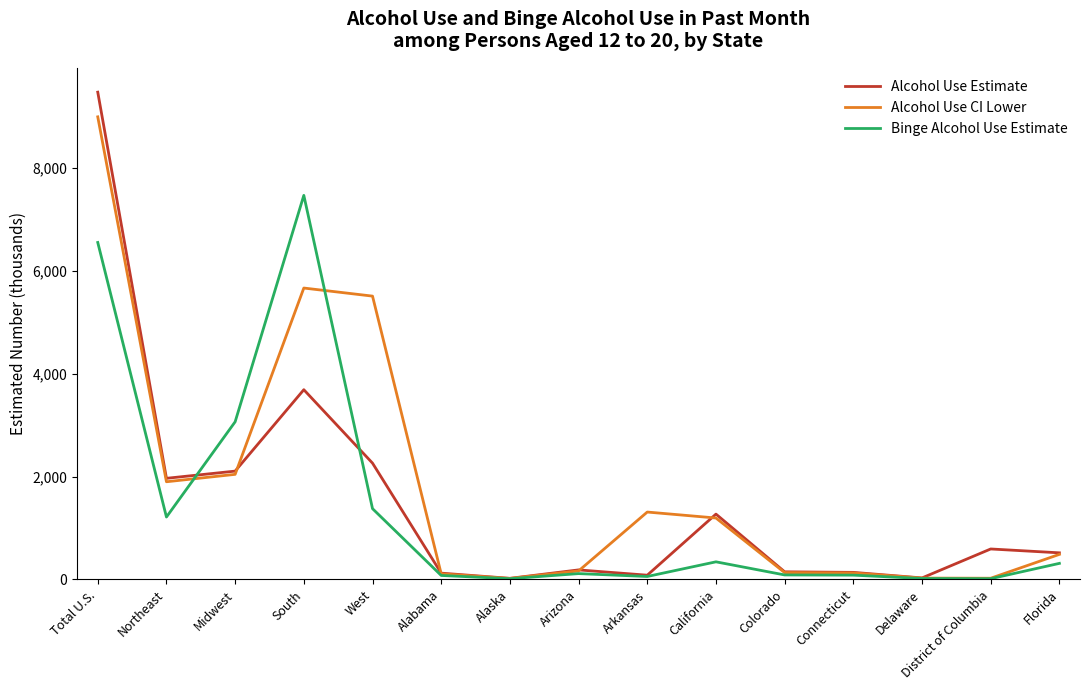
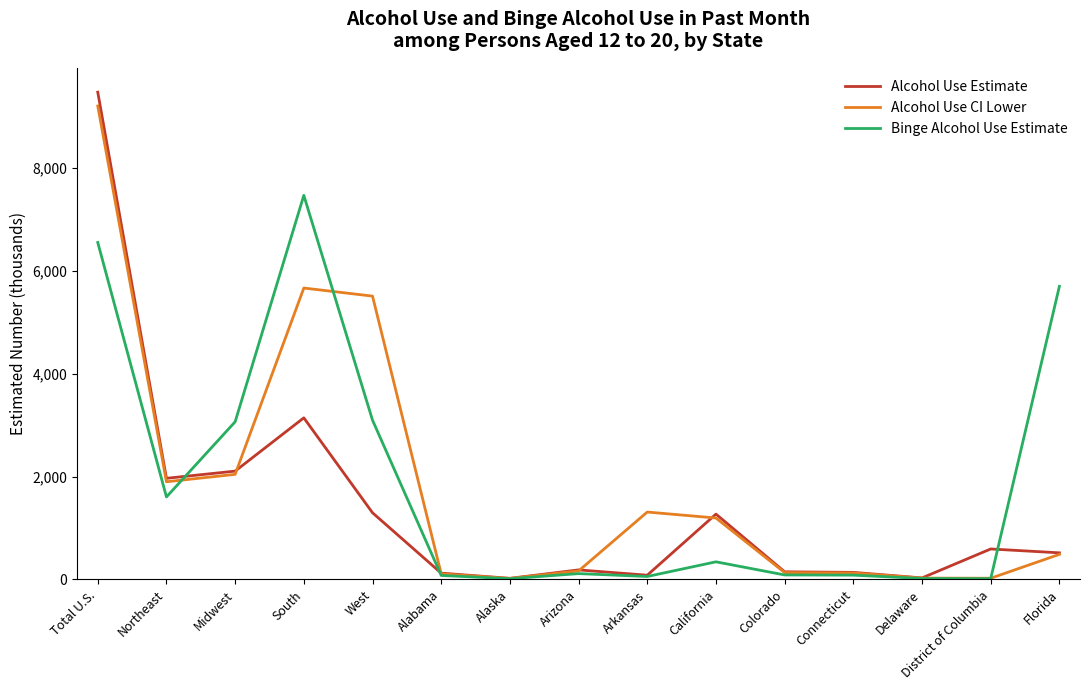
Alcohol Use CI Lower, Total U.S.: 9,000 -> 9,200
Binge Alcohol Use Estimate, Northeast: 1,200 -> 1,600
Alcohol Use Estimate, South: 3,700 -> 3,100
Alcohol Use Estimate, West: 2,300 -> 1,300
Binge Alcohol Use Estimate, West: 1,400 -> 3,100
Binge Alcohol Use Estimate, Florida: 300 -> 5,700
